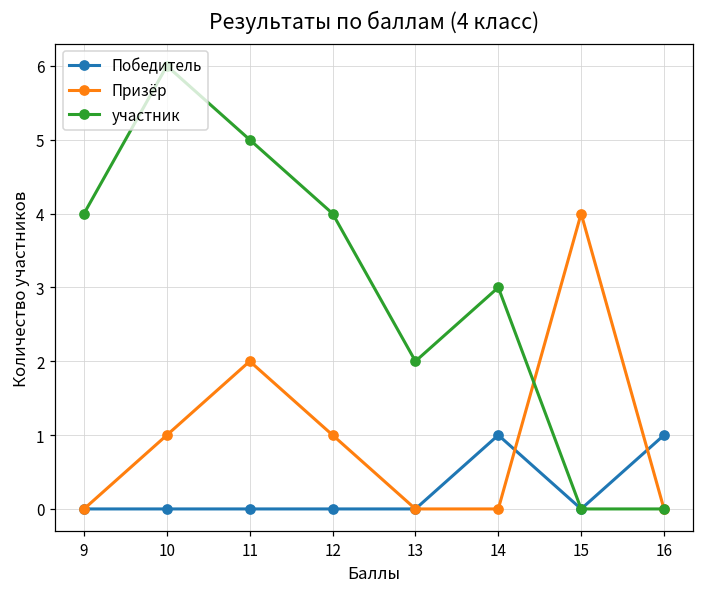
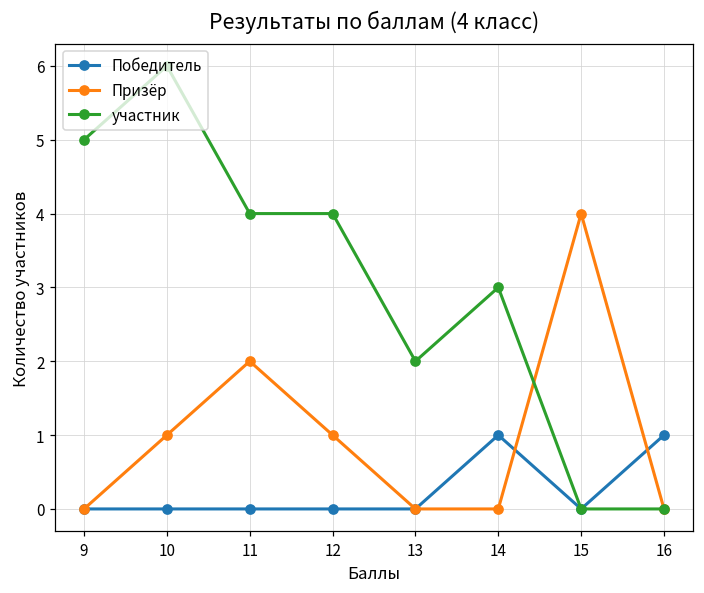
участник, 9: 4 -> 5
участник, 11: 5 -> 4
